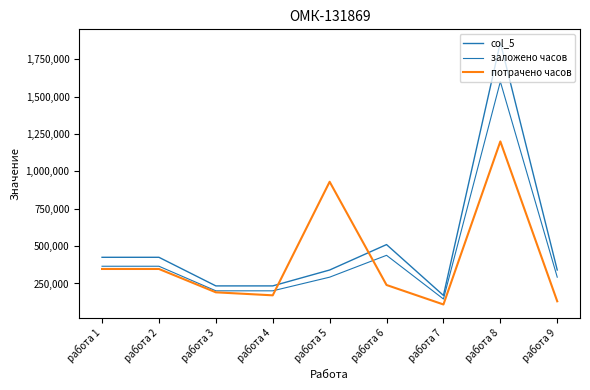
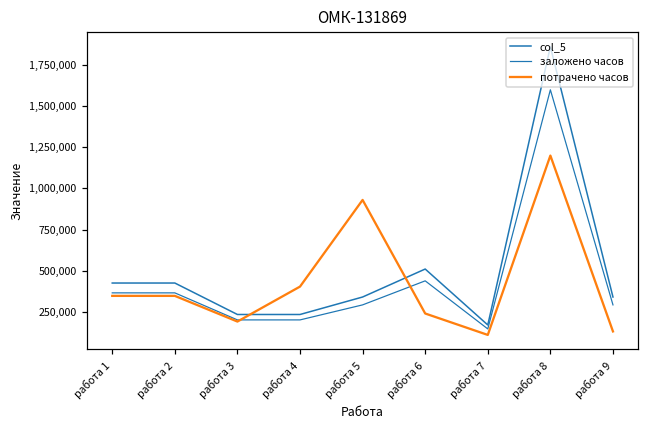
потрачено часов, работа 4: 170,000 -> 400,000
